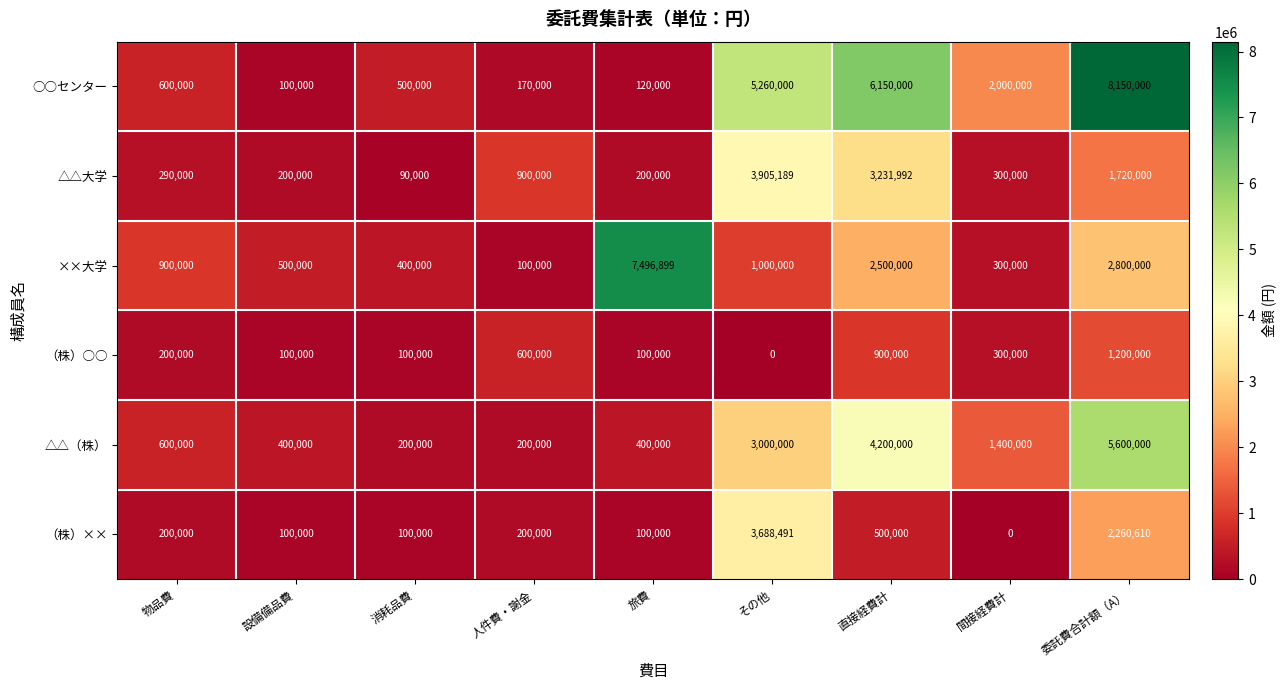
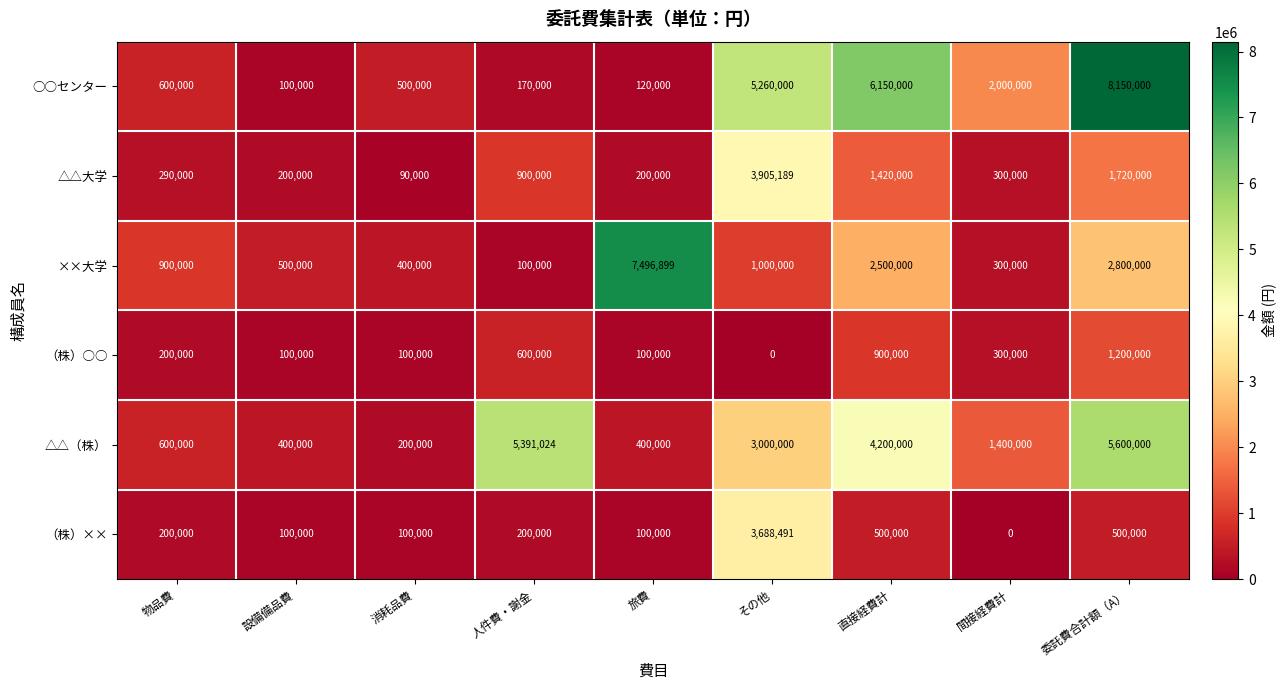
△△大学, 直接経費計: 3,231,992 -> 1,420,000
△△（株）, 人件費・謝金: 200,000 -> 5,391,024
（株）××, 委託費合計額（A）: 2,260,610 -> 500,000
